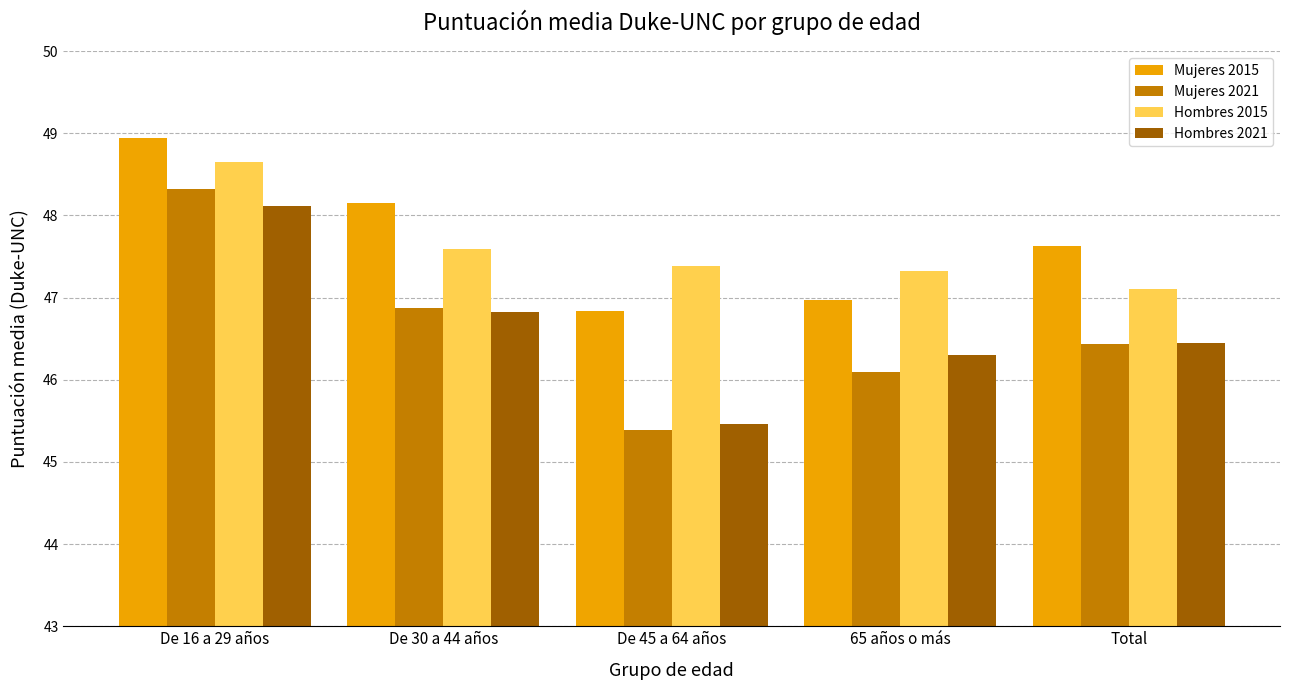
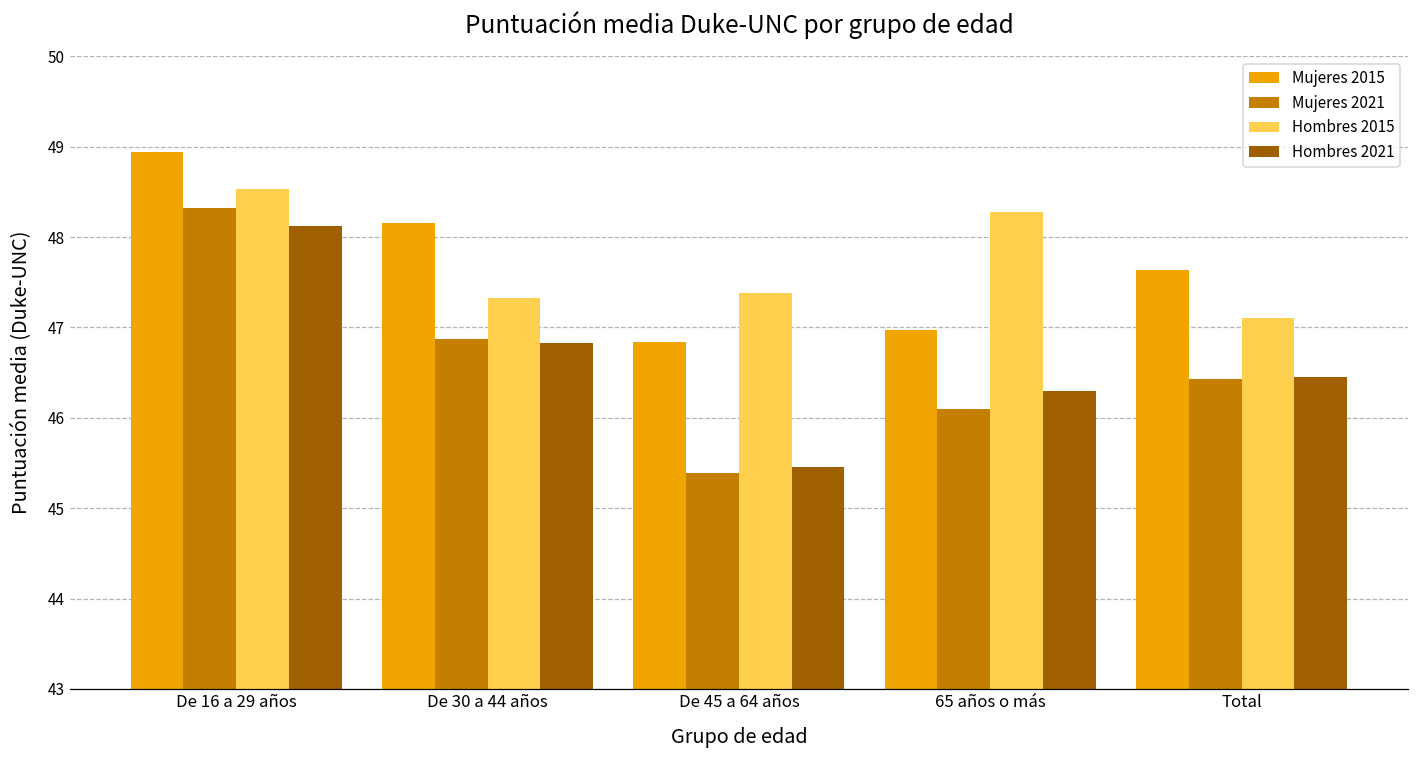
Hombres 2015, De 16 a 29 años: 48.7 -> 48.5
Hombres 2015, De 30 a 44 años: 47.6 -> 47.3
Hombres 2015, 65 años o más: 47.3 -> 48.3
